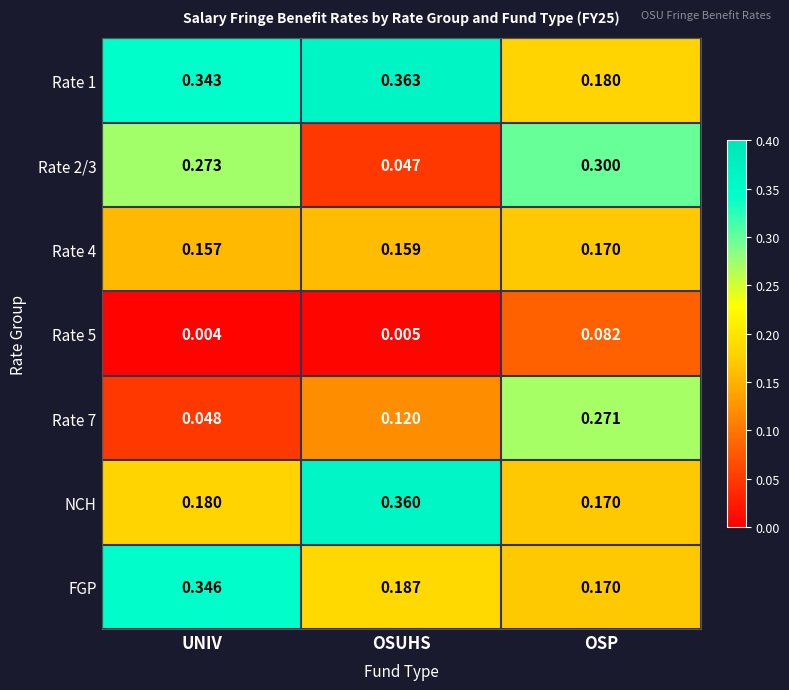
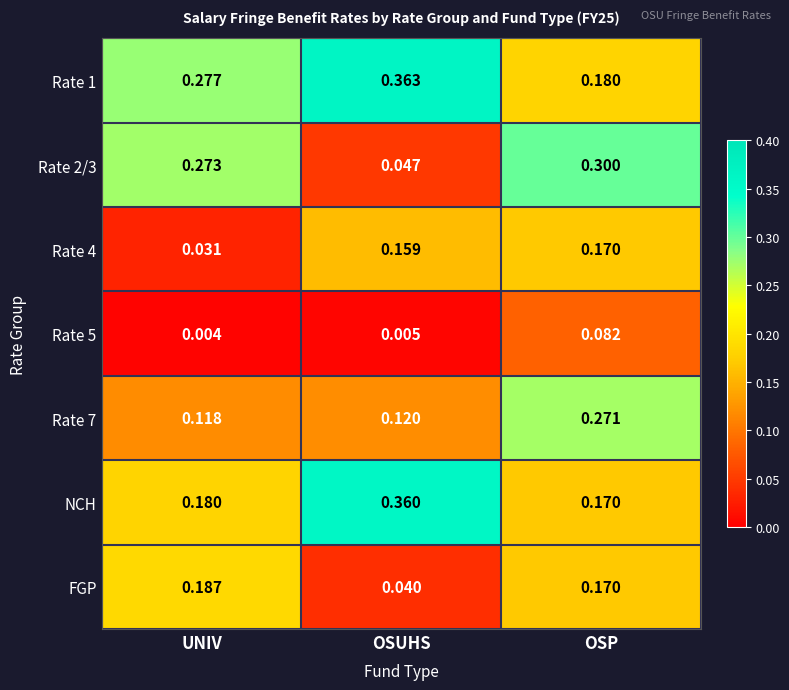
Rate 1, UNIV: 0.343 -> 0.277
Rate 4, UNIV: 0.157 -> 0.031
Rate 7, UNIV: 0.048 -> 0.118
FGP, UNIV: 0.346 -> 0.187
FGP, OSUHS: 0.187 -> 0.040
